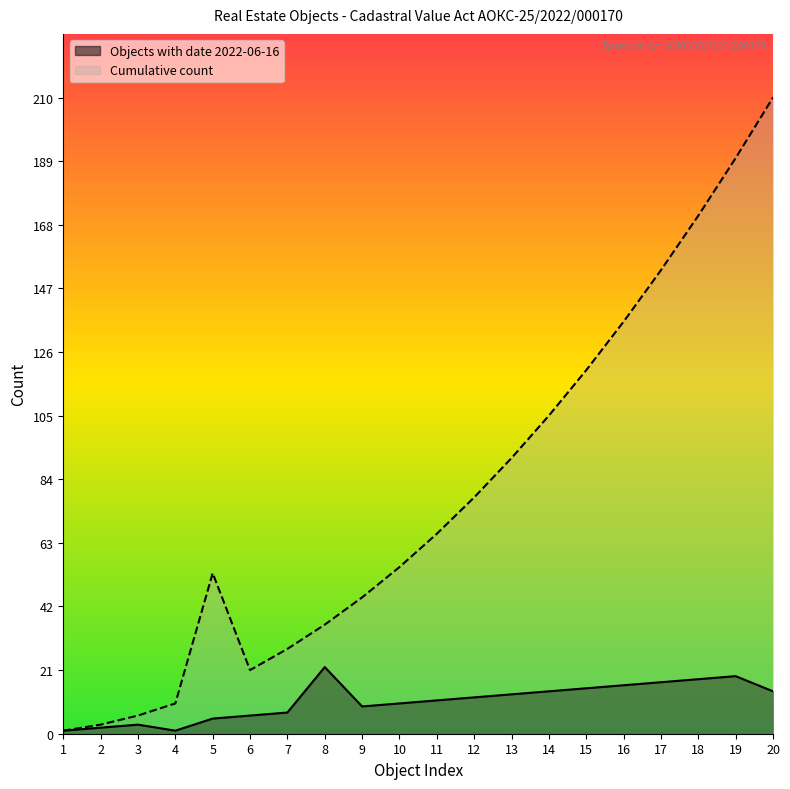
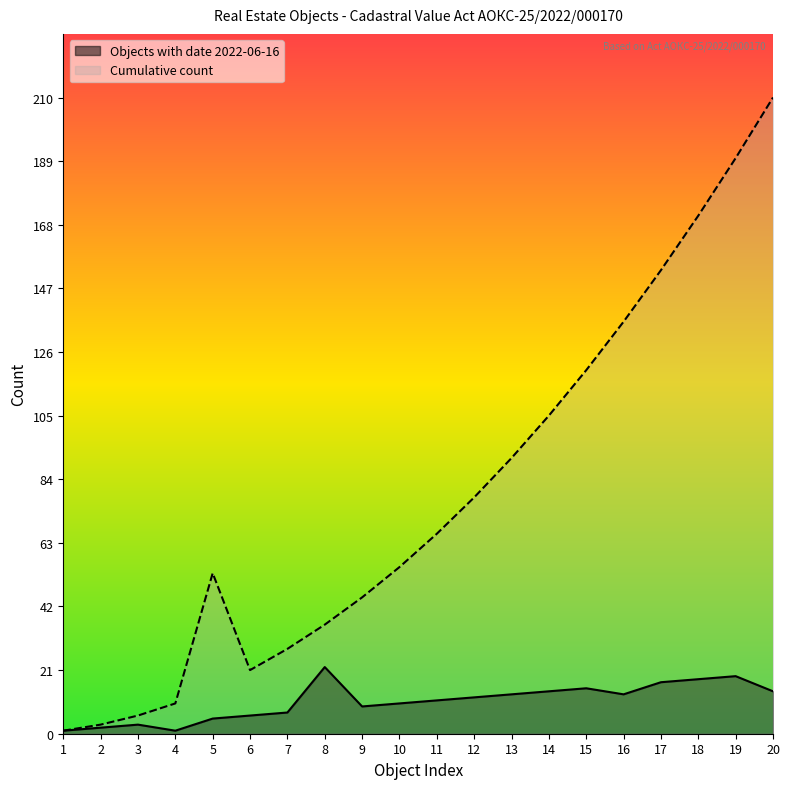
Objects with date 2022-06-16, 16: 16 -> 13
